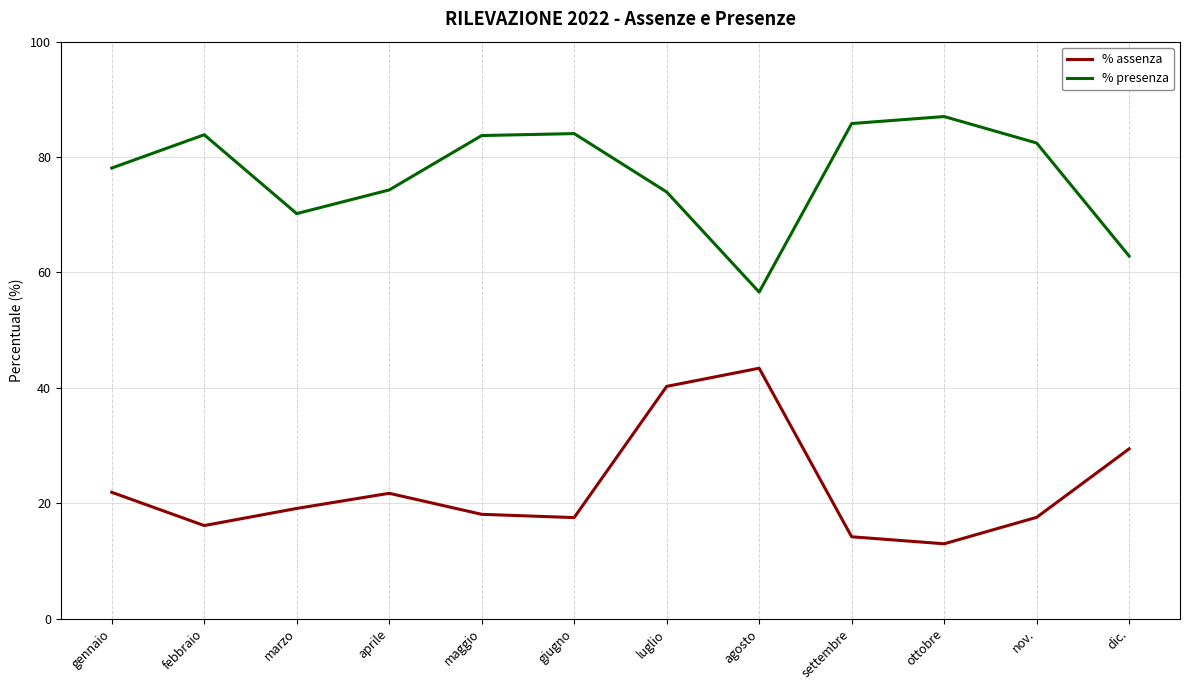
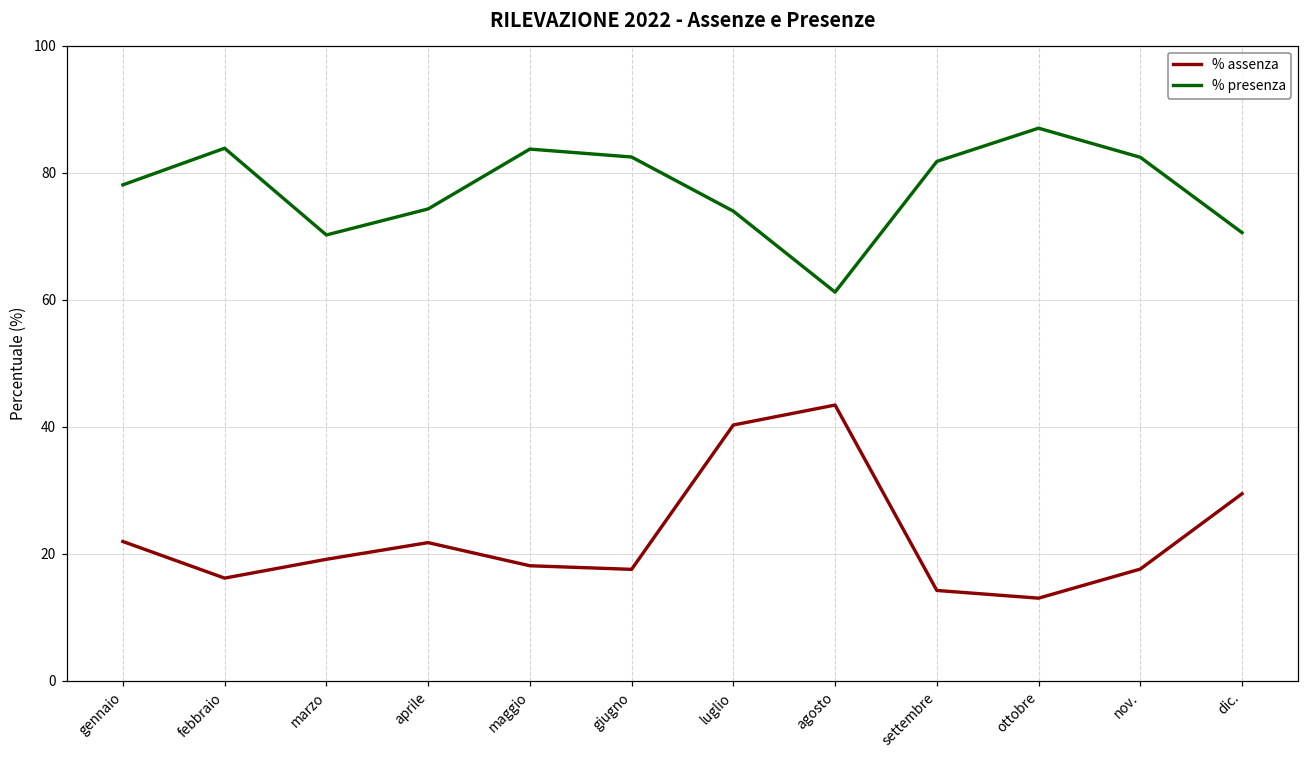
% presenza, giugno: 84 -> 82
% presenza, agosto: 57 -> 61
% presenza, settembre: 86 -> 82
% presenza, dic.: 63 -> 71
